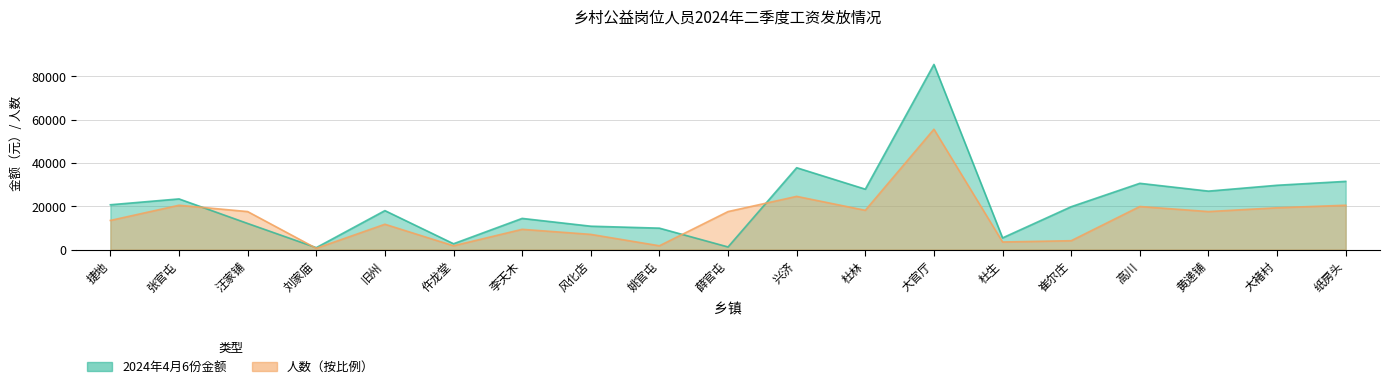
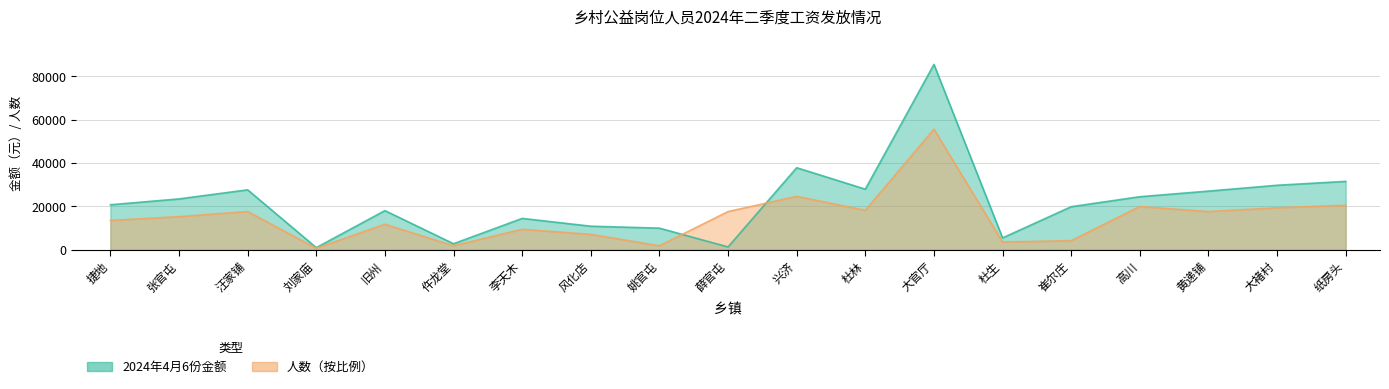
人数（按比例）, 张官屯: 20000 -> 15000
2024年4月6份金额, 汪家铺: 12000 -> 28000
2024年4月6份金额, 高川: 31000 -> 24000
